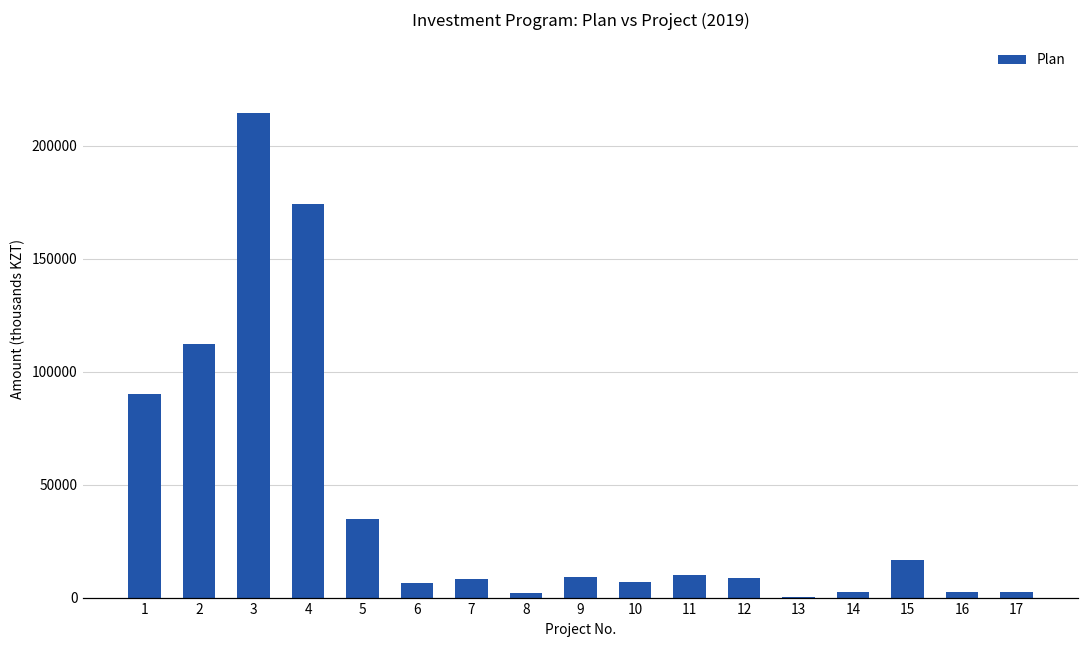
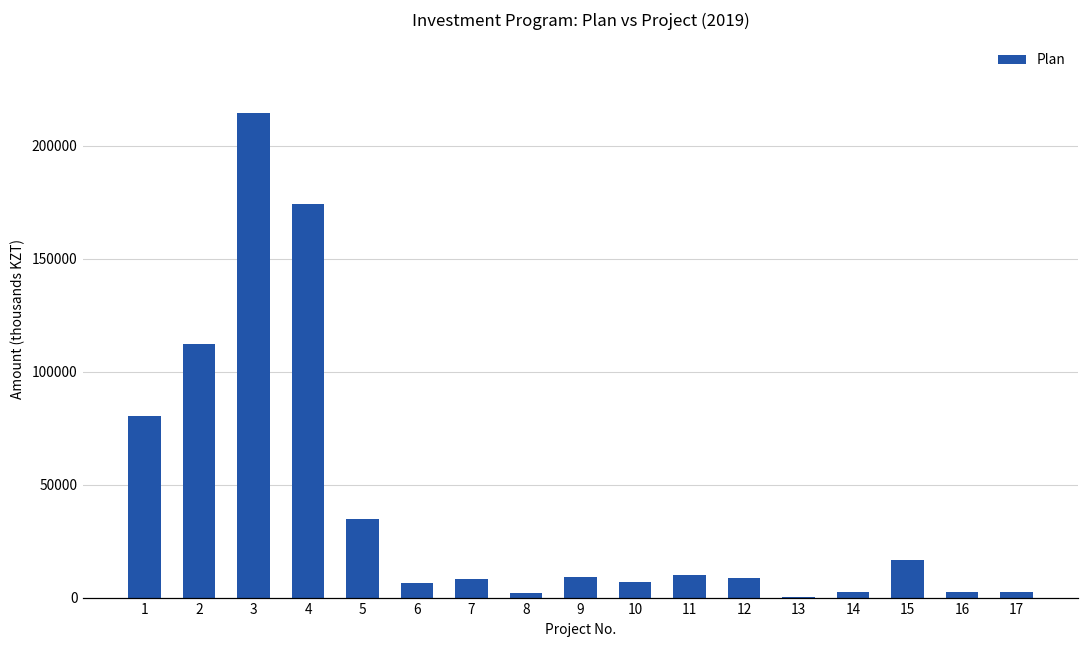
1: 90000 -> 81000
